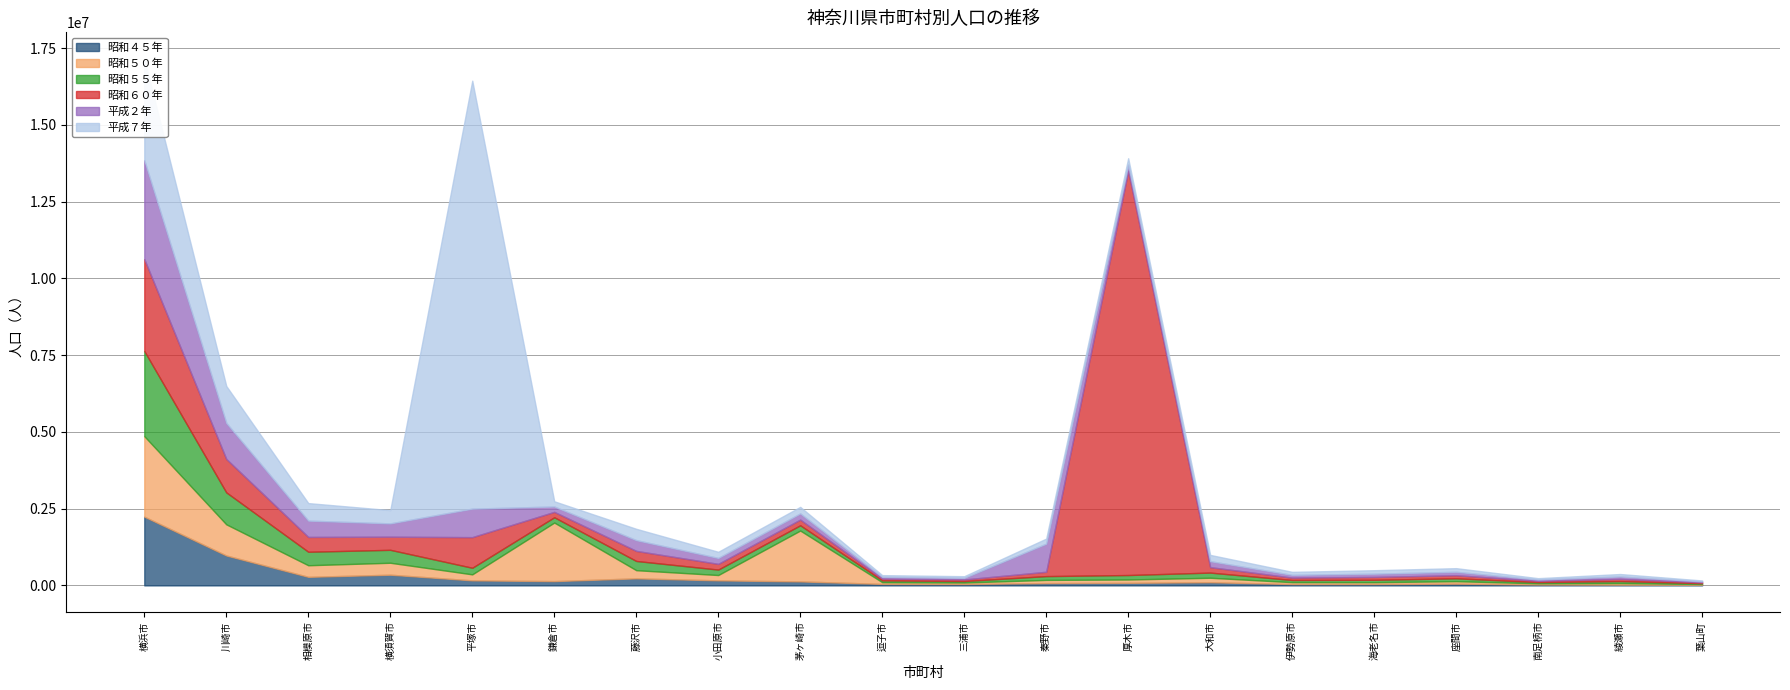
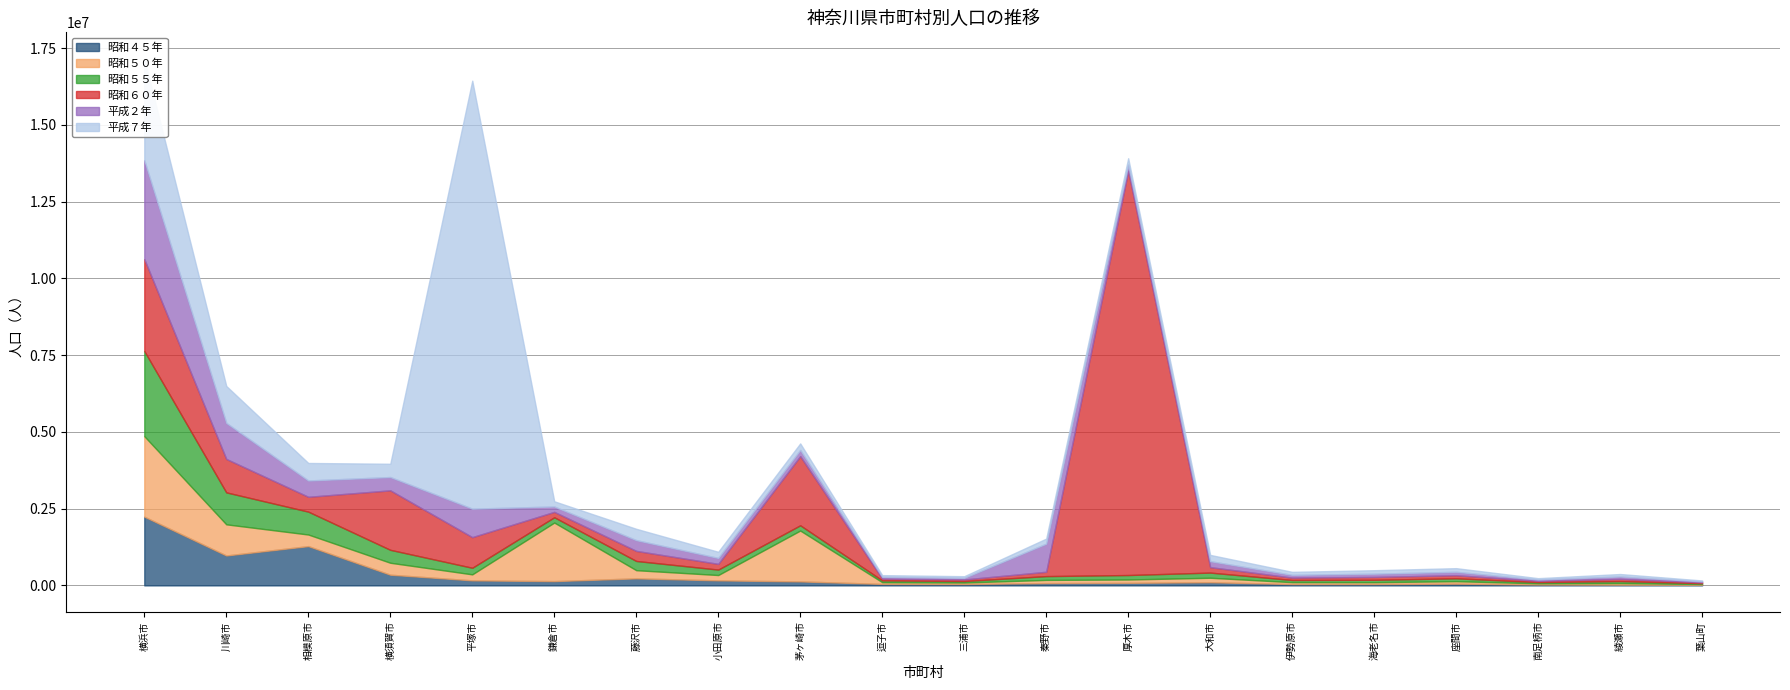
昭和４５年, 相模原市: 300000 -> 1300000
昭和５５年, 相模原市: 400000 -> 700000
昭和６０年, 横須賀市: 400000 -> 1900000
昭和６０年, 茅ヶ崎市: 200000 -> 2300000
